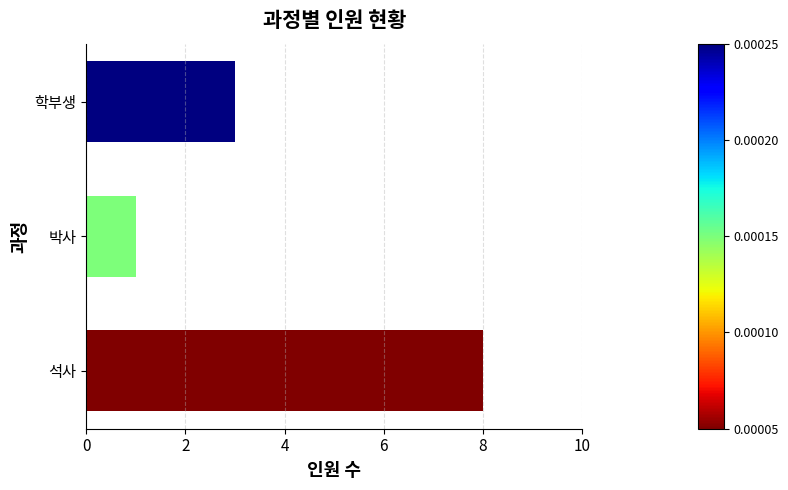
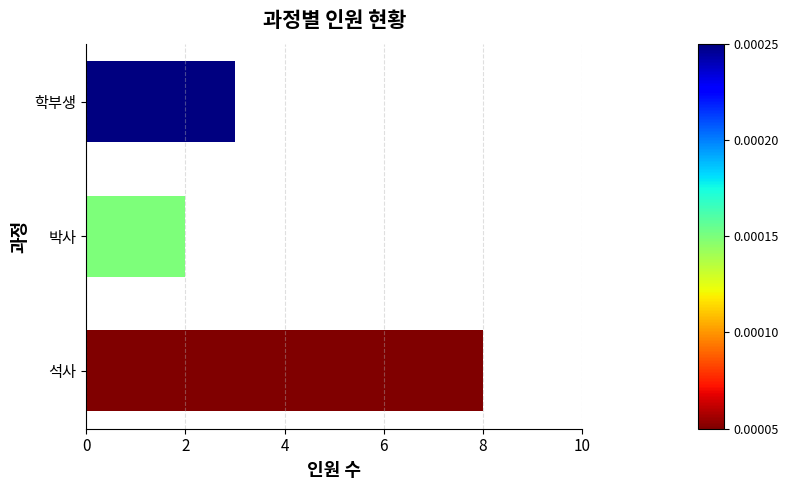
박사: 1 -> 2
